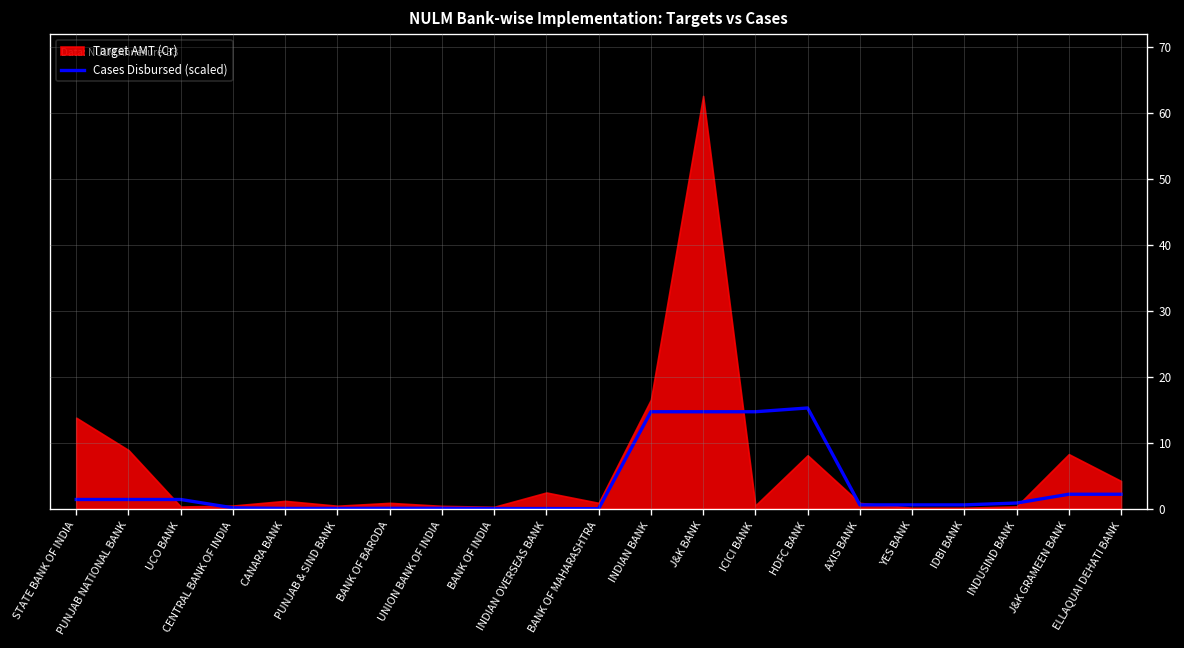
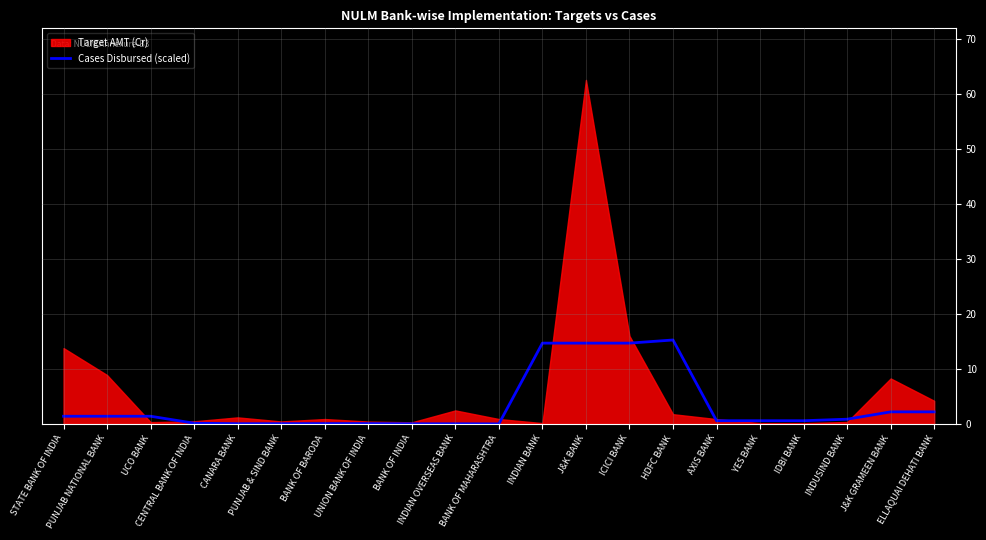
Target AMT (Cr), INDIAN BANK: 17 -> 0
Target AMT (Cr), ICICI BANK: 0 -> 16
Target AMT (Cr), HDFC BANK: 8 -> 2
